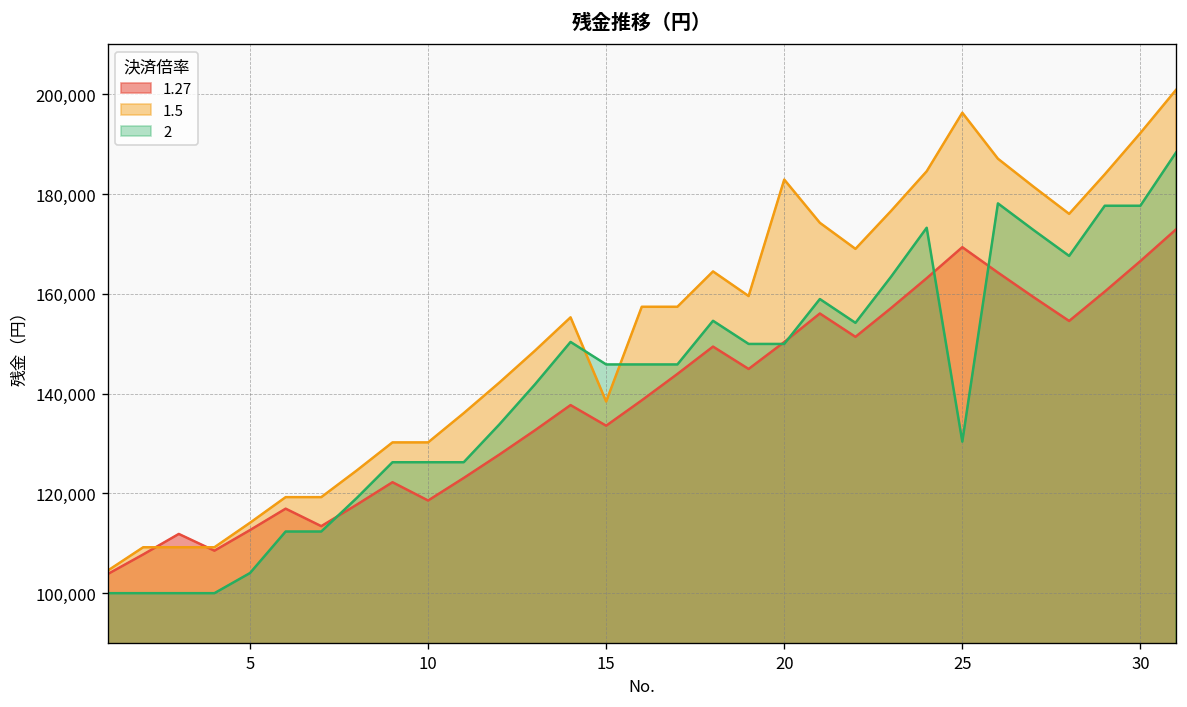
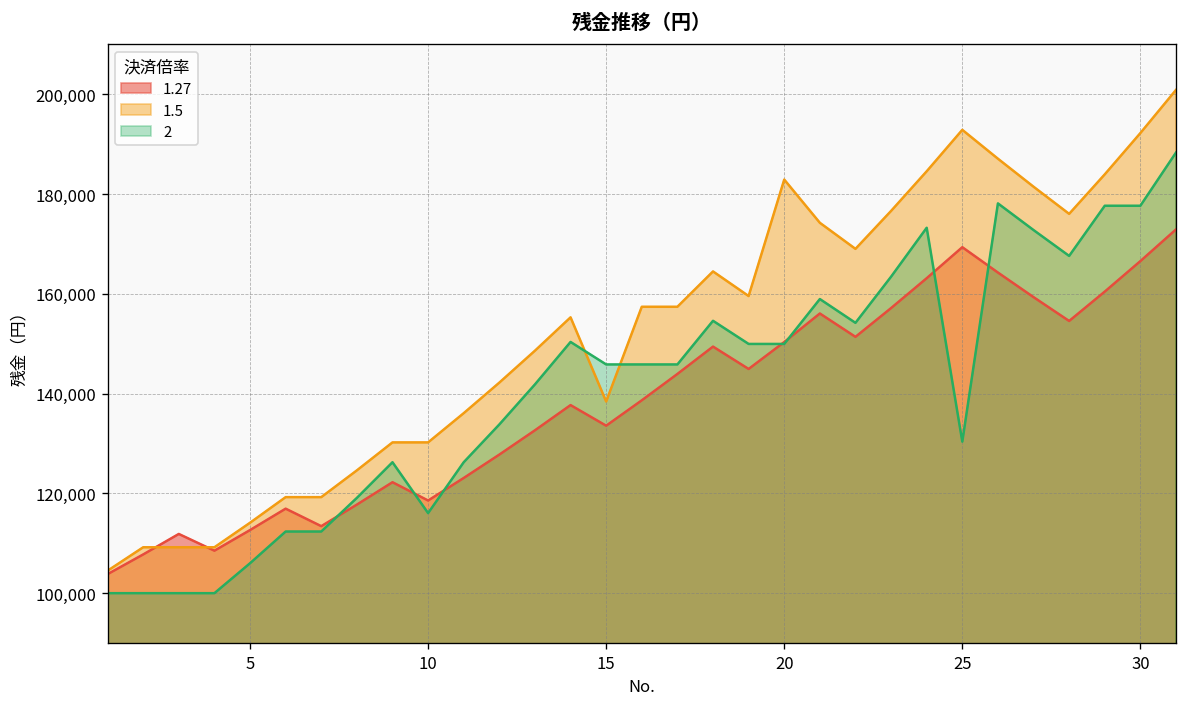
2, 5: 104,000 -> 106,000
2, 10: 126,000 -> 116,000
1.5, 25: 196,000 -> 193,000
